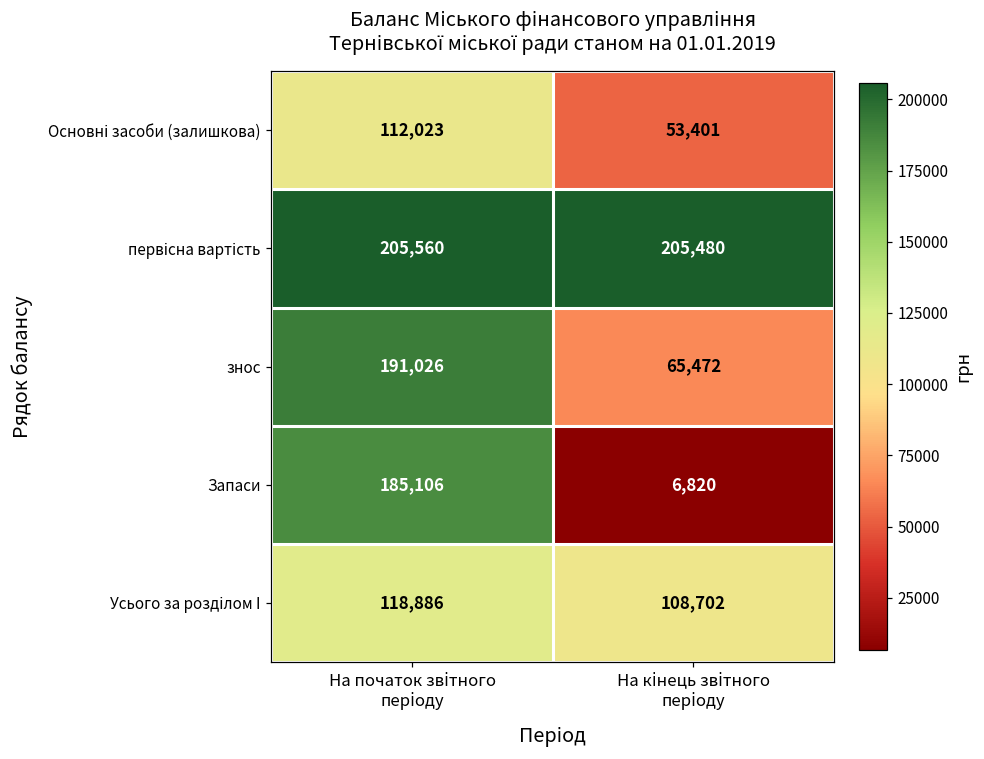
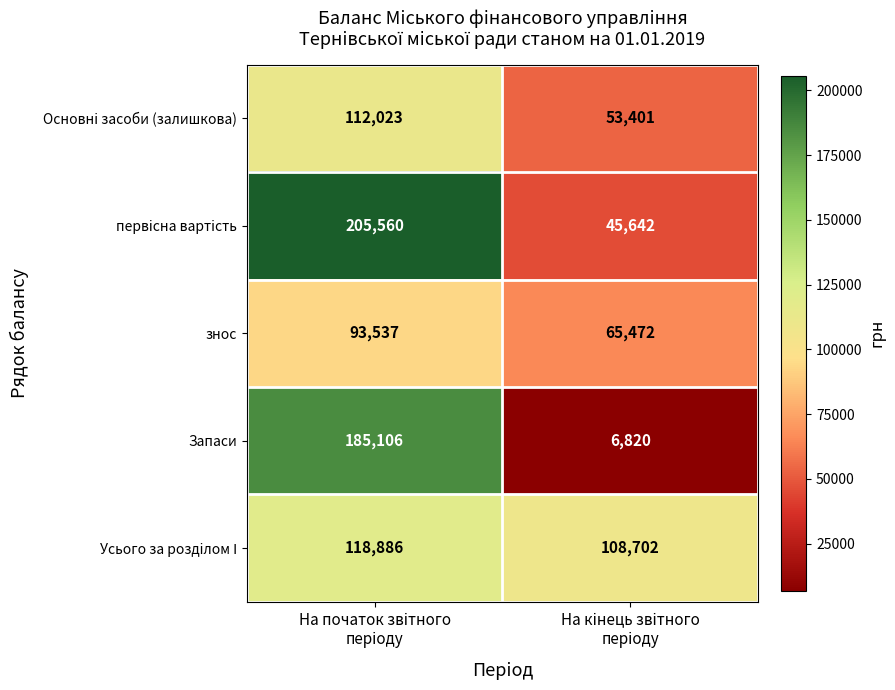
первісна вартість, На кінець звітного періоду: 205,480 -> 45,642
знос, На початок звітного періоду: 191,026 -> 93,537
